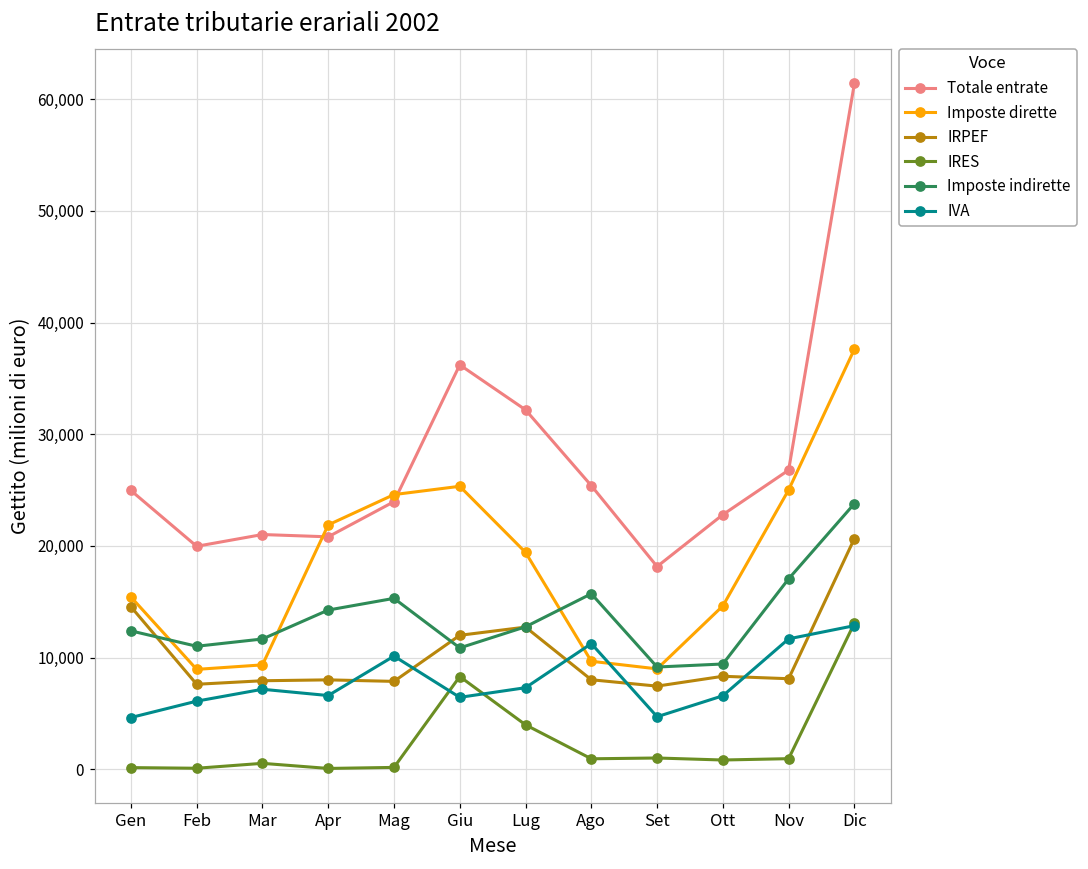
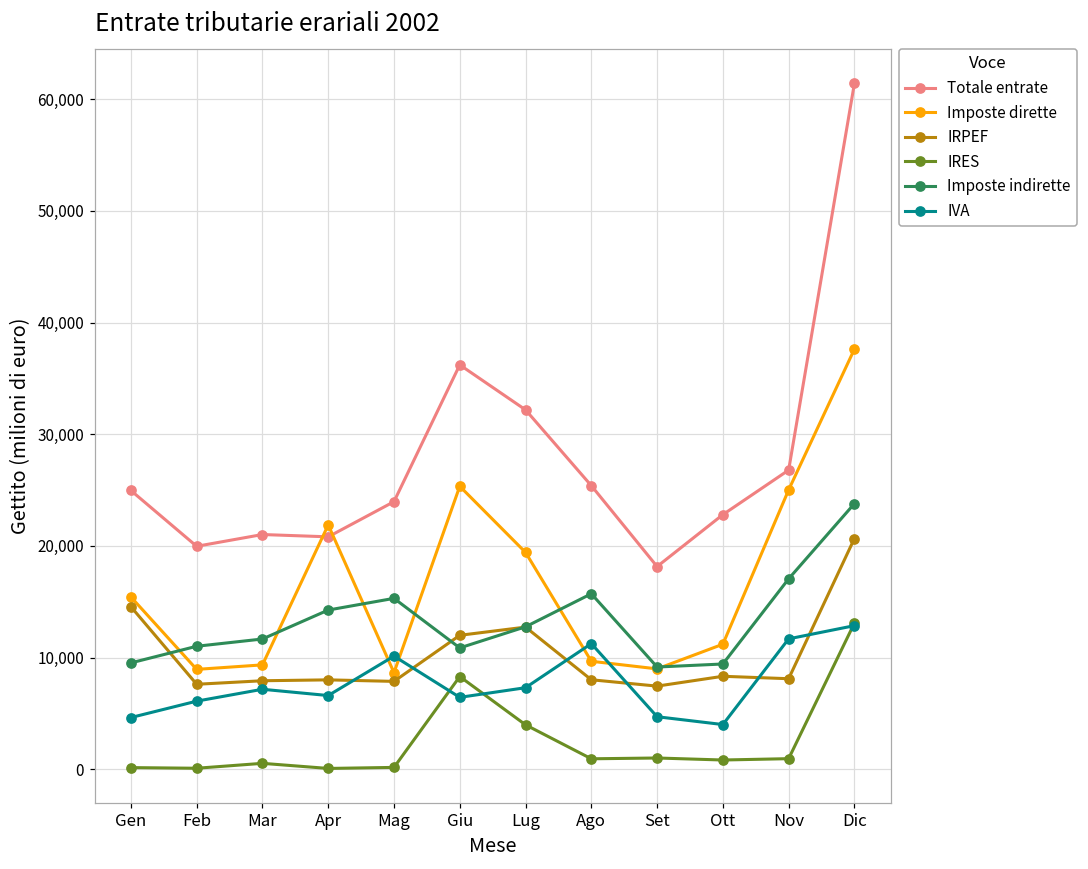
Imposte indirette, Gen: 12,400 -> 9,500
Imposte dirette, Mag: 24,600 -> 8,700
Imposte dirette, Ott: 14,600 -> 11,200
IVA, Ott: 6,600 -> 4,000
